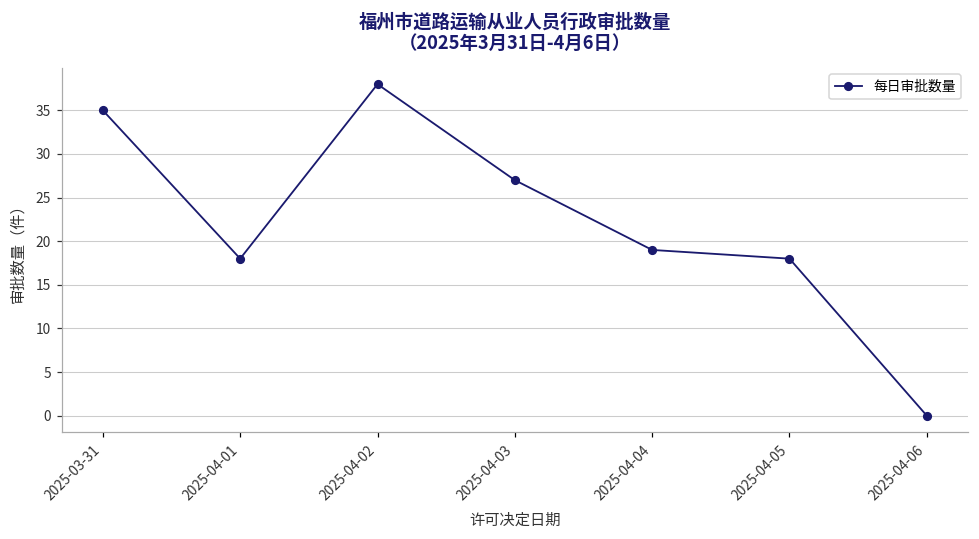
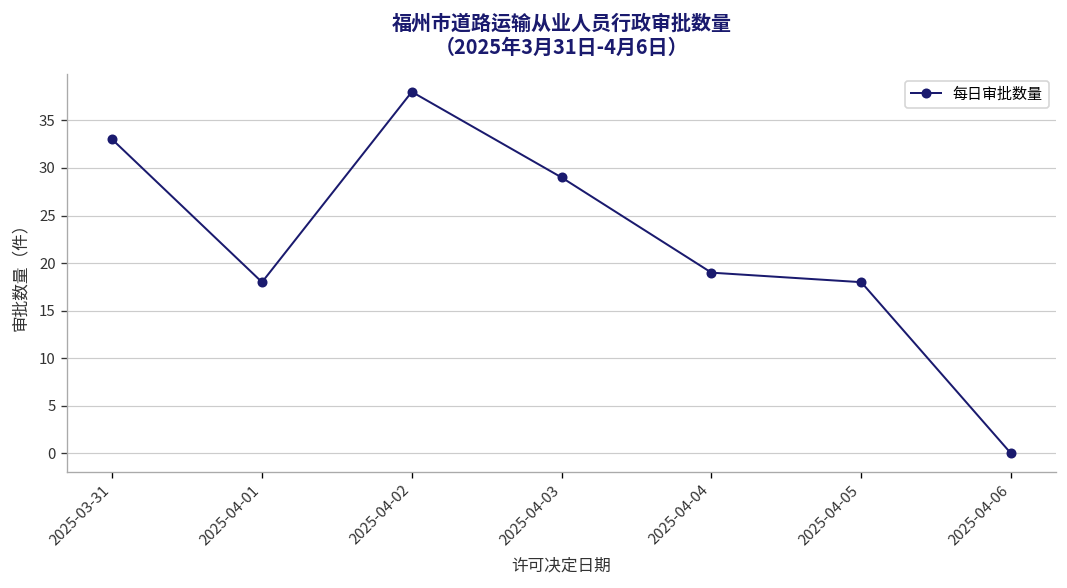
2025-03-31: 35 -> 33
2025-04-03: 27 -> 29
